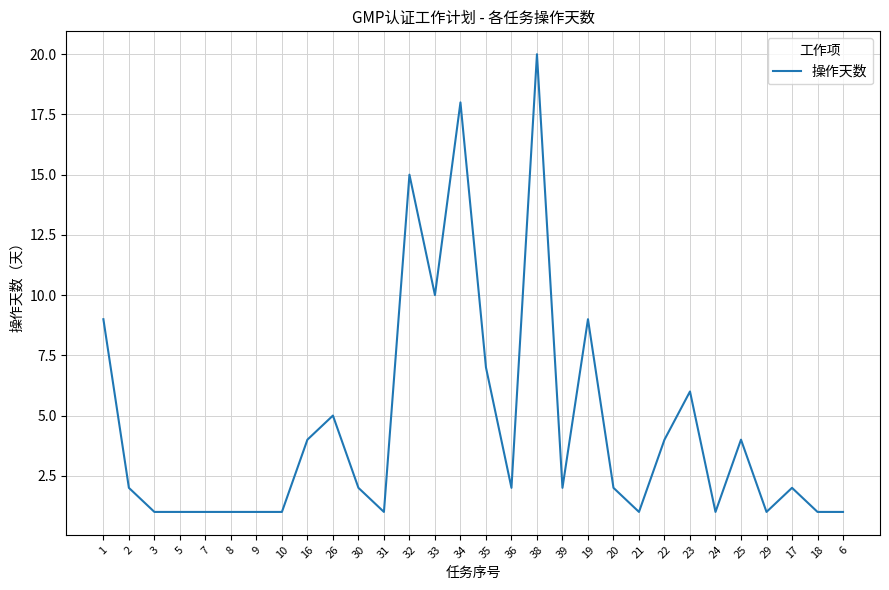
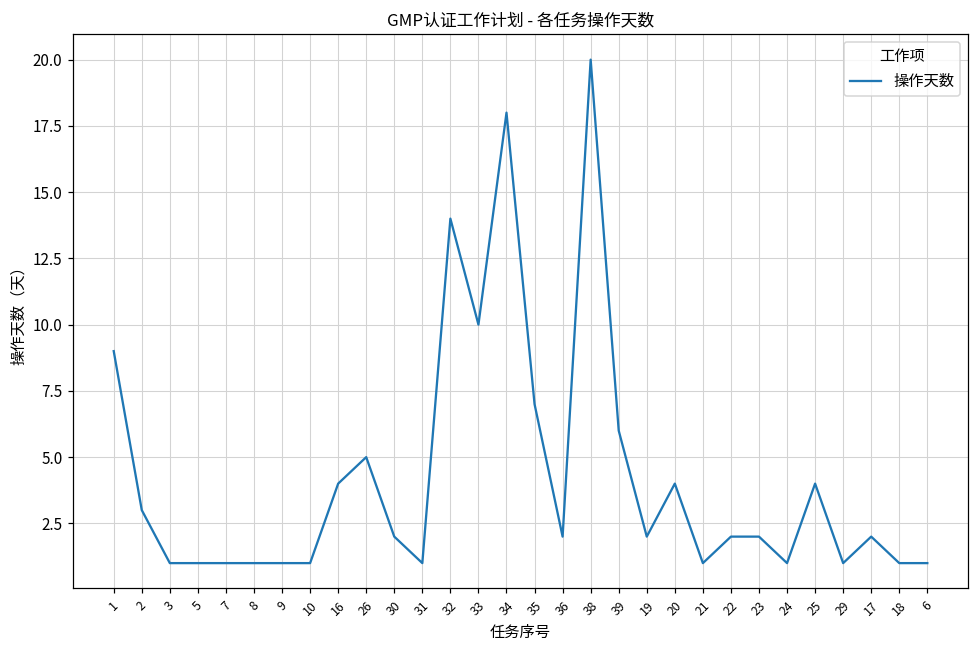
2: 2 -> 3
32: 15 -> 14
39: 2 -> 6
19: 9 -> 2
20: 2 -> 4
22: 4 -> 2
23: 6 -> 2
